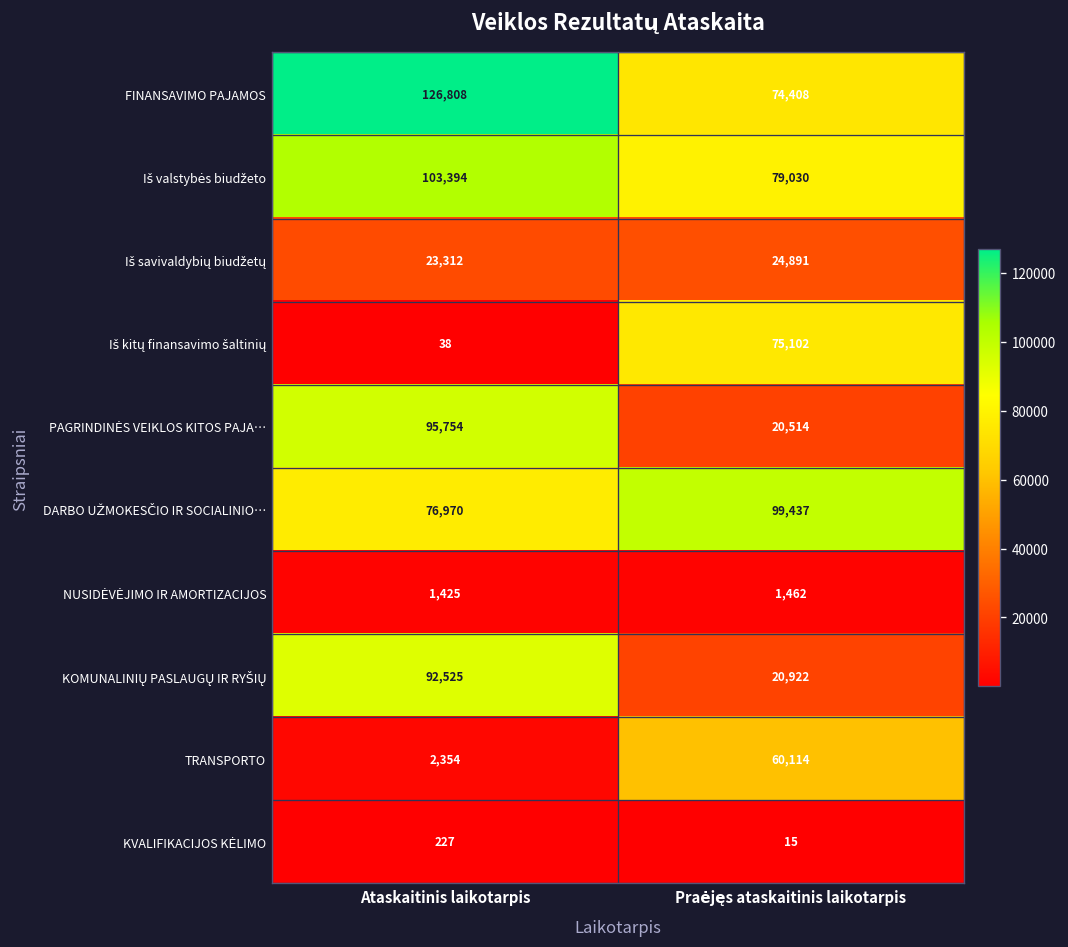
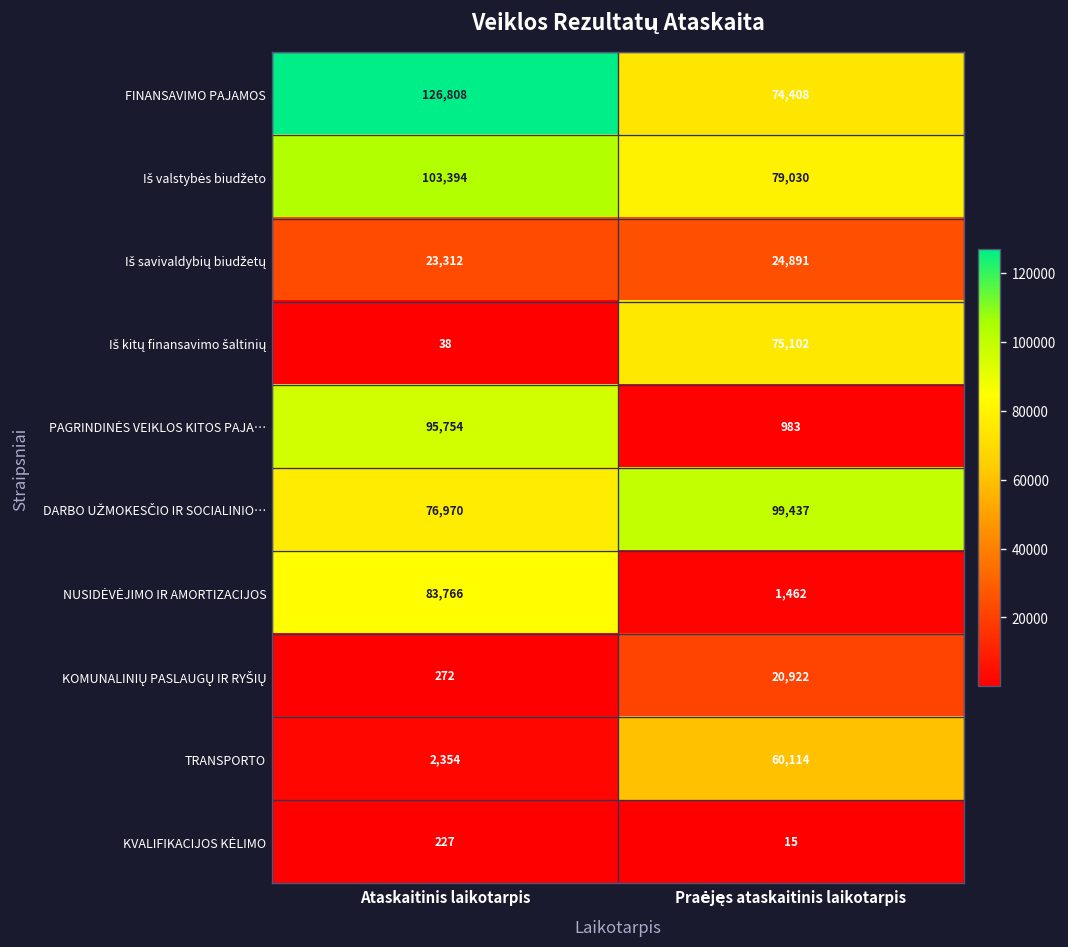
PAGRINDINĖS VEIKLOS KITOS PAJA…, Praėjęs ataskaitinis laikotarpis: 20,514 -> 983
NUSIDĖVĖJIMO IR AMORTIZACIJOS, Ataskaitinis laikotarpis: 1,425 -> 83,766
KOMUNALINIŲ PASLAUGŲ IR RYŠIŲ, Ataskaitinis laikotarpis: 92,525 -> 272
